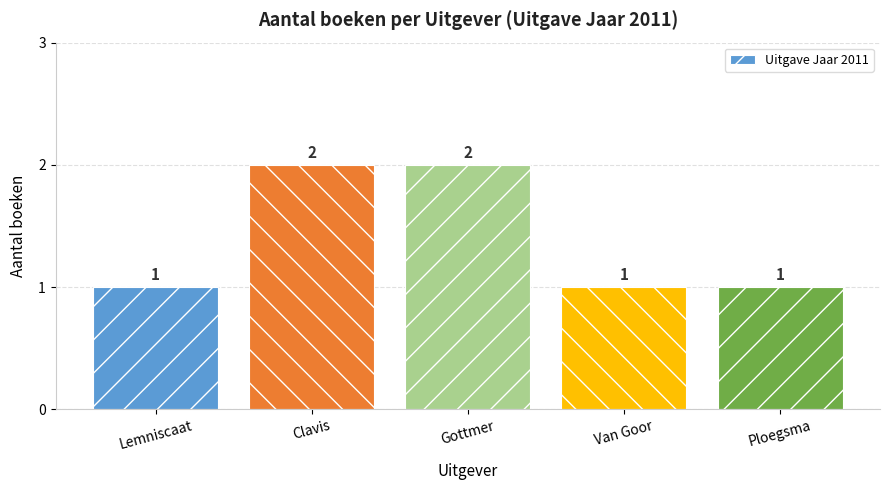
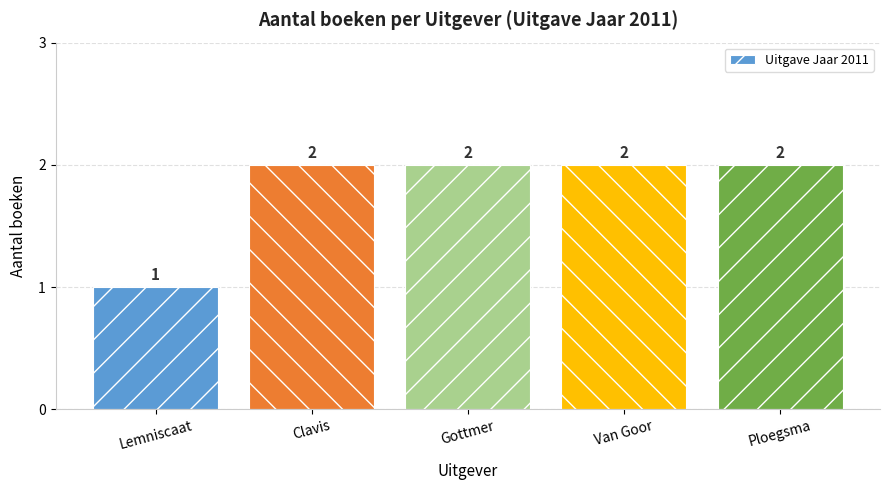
Van Goor: 1 -> 2
Ploegsma: 1 -> 2
